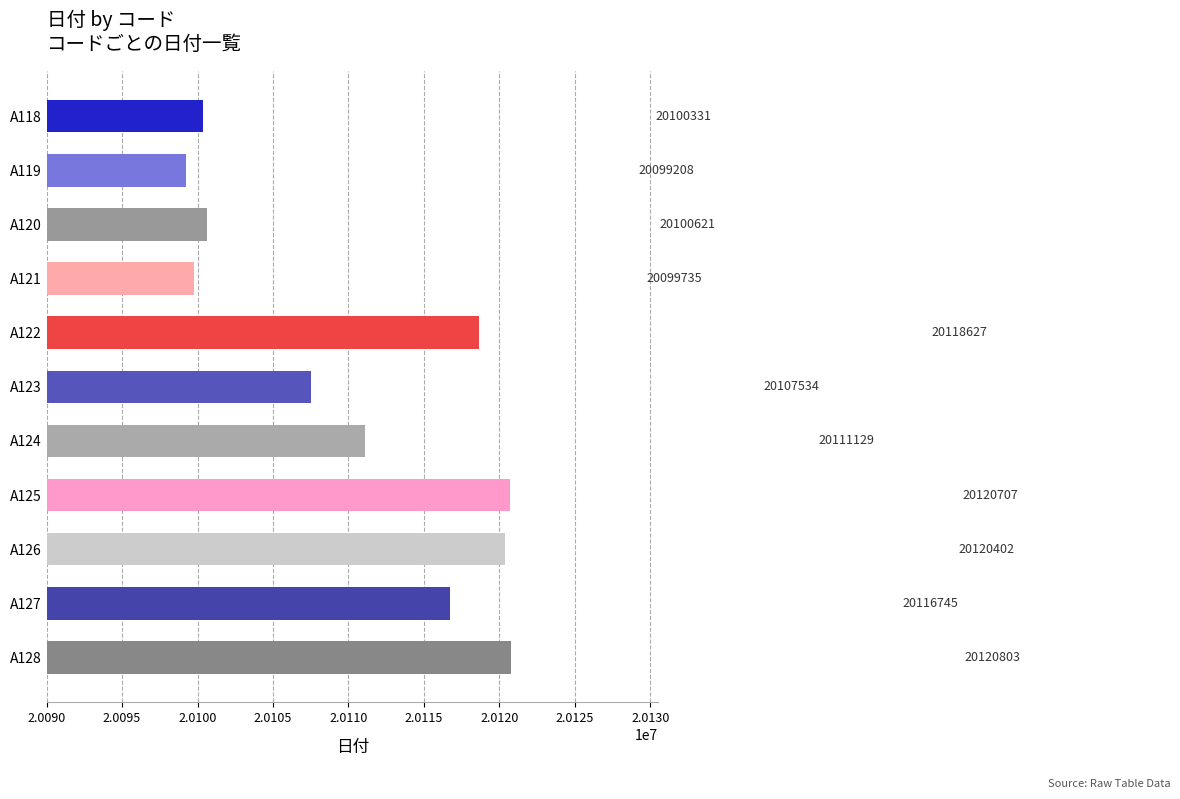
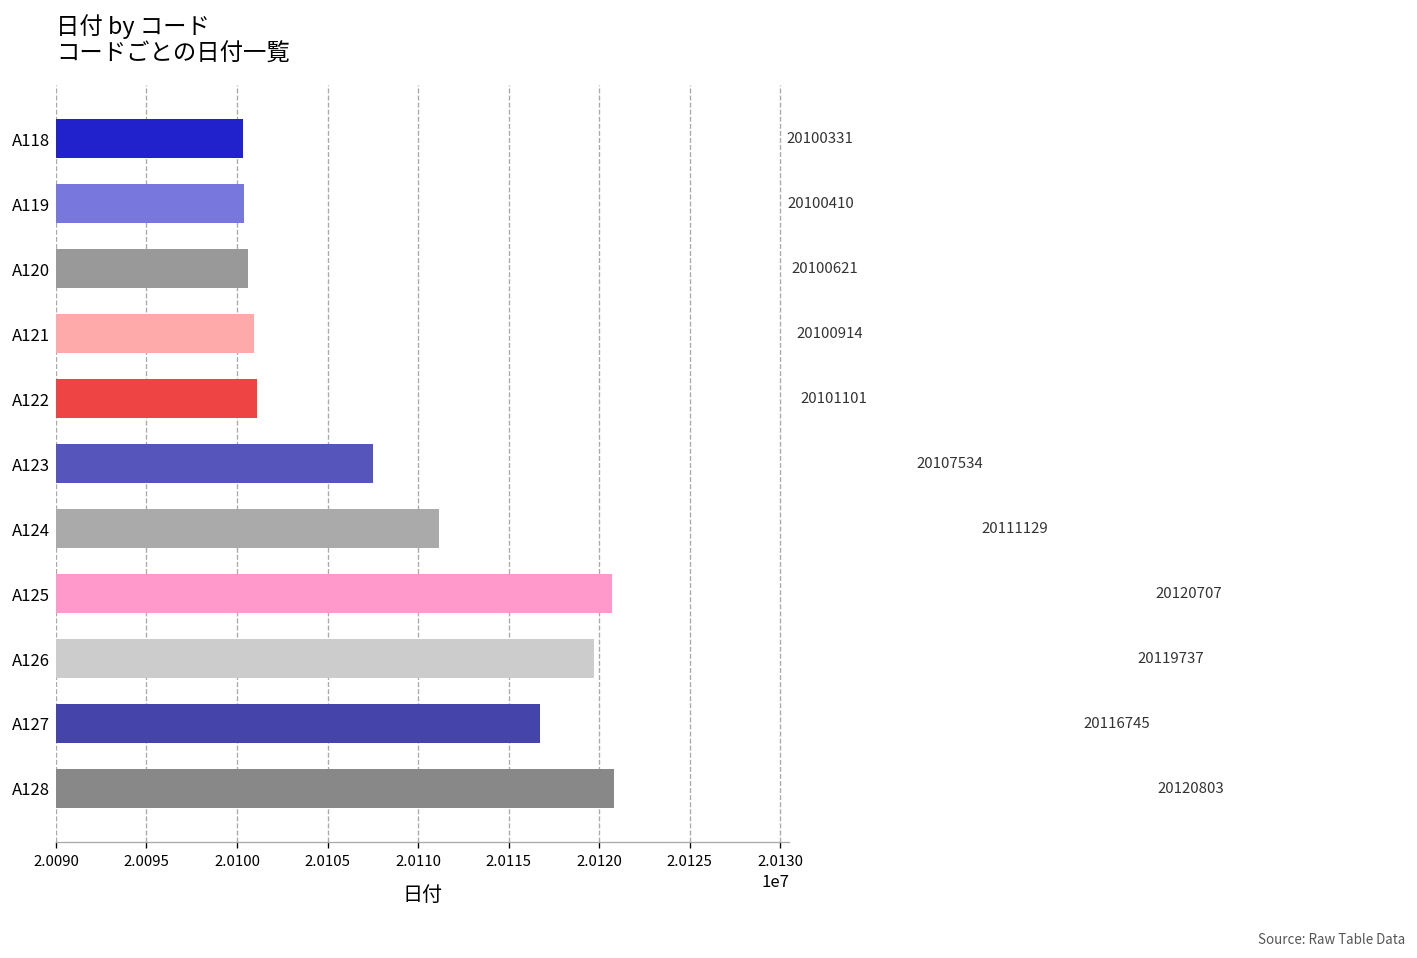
A119: 20099208 -> 20100410
A121: 20099735 -> 20100914
A122: 20118627 -> 20101101
A126: 20120402 -> 20119737
